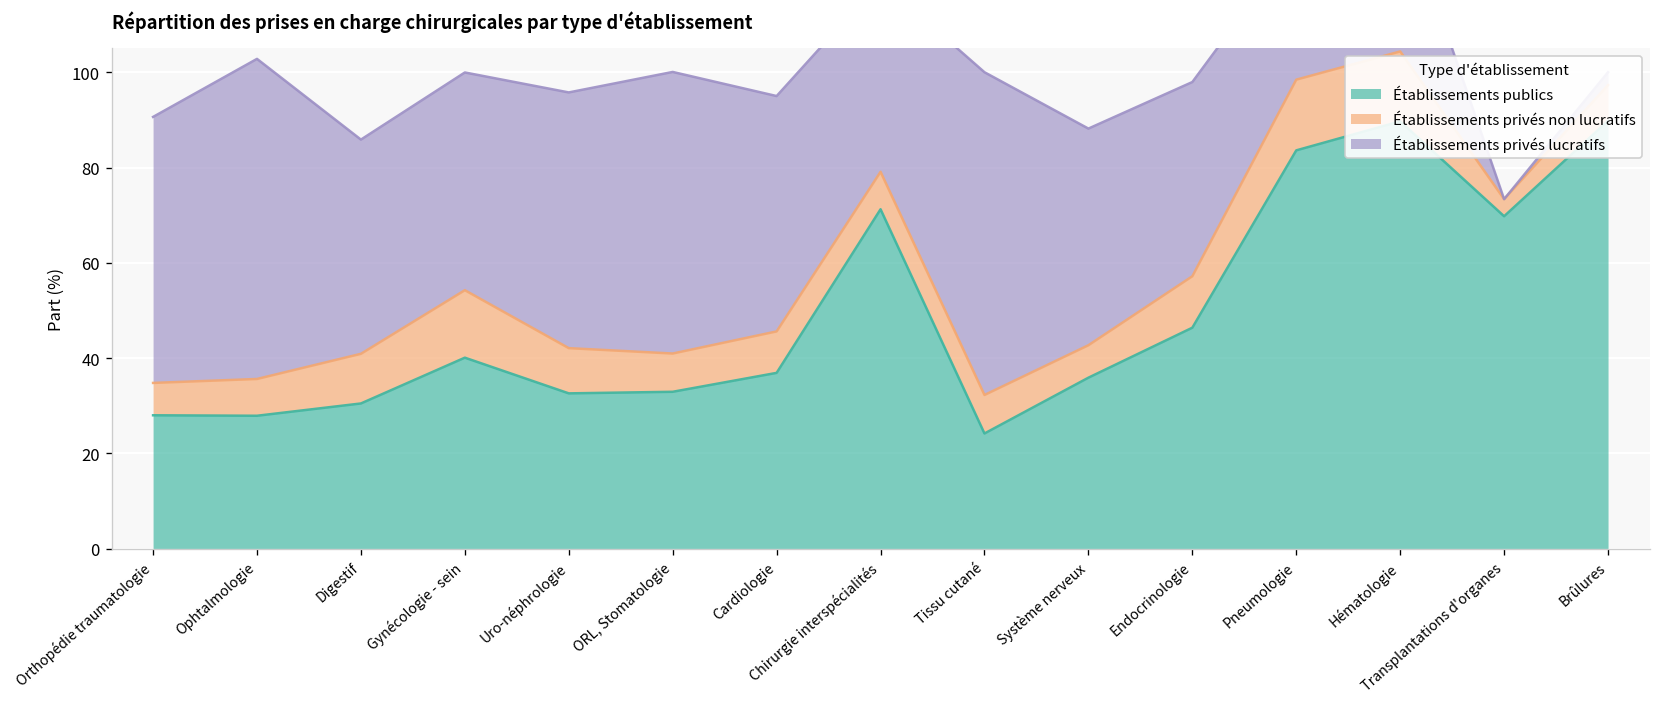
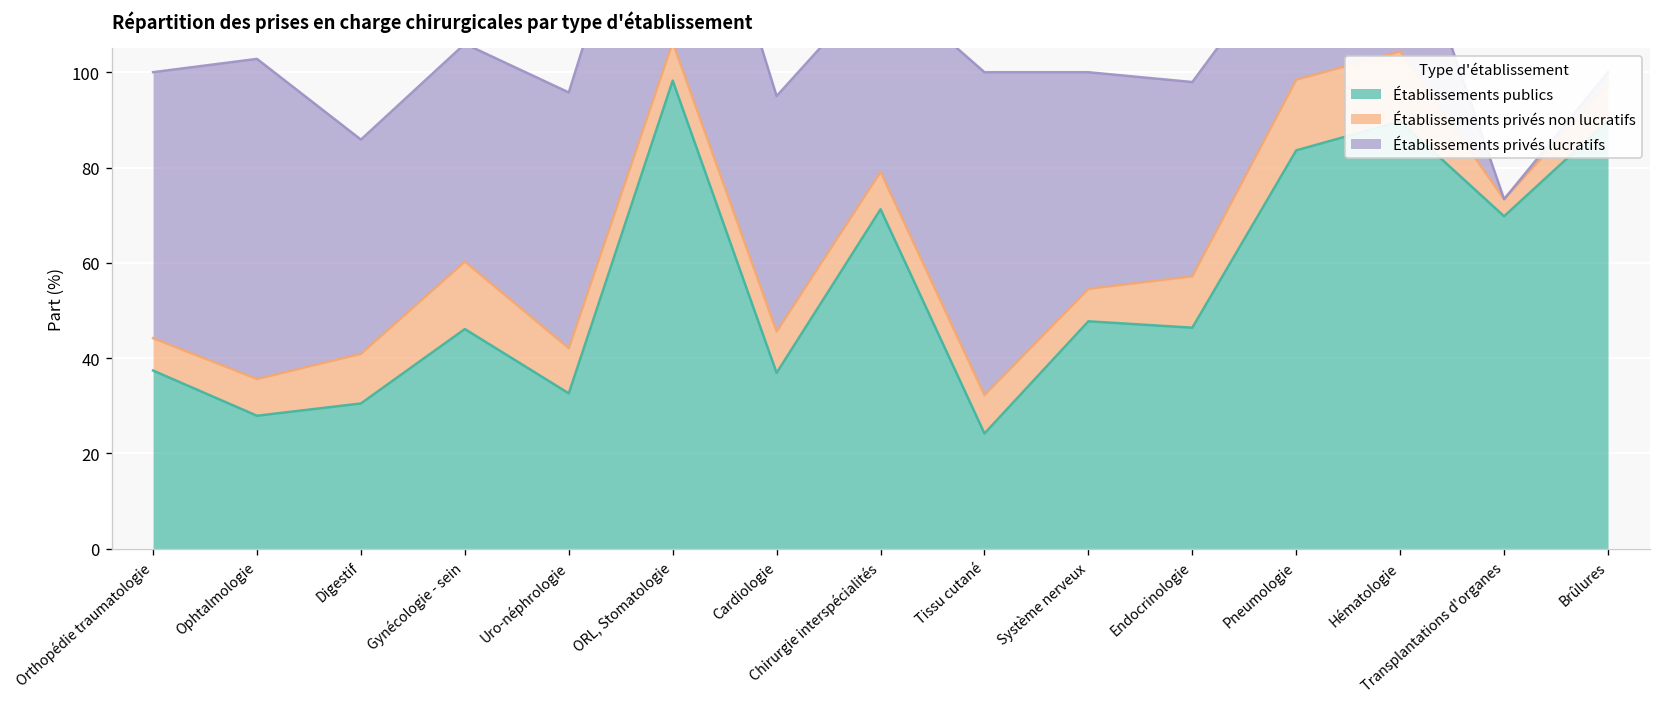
Établissements publics, Orthopédie traumatologie: 28 -> 37
Établissements publics, Gynécologie - sein: 40 -> 46
Établissements publics, ORL, Stomatologie: 33 -> 98
Établissements publics, Système nerveux: 36 -> 48
